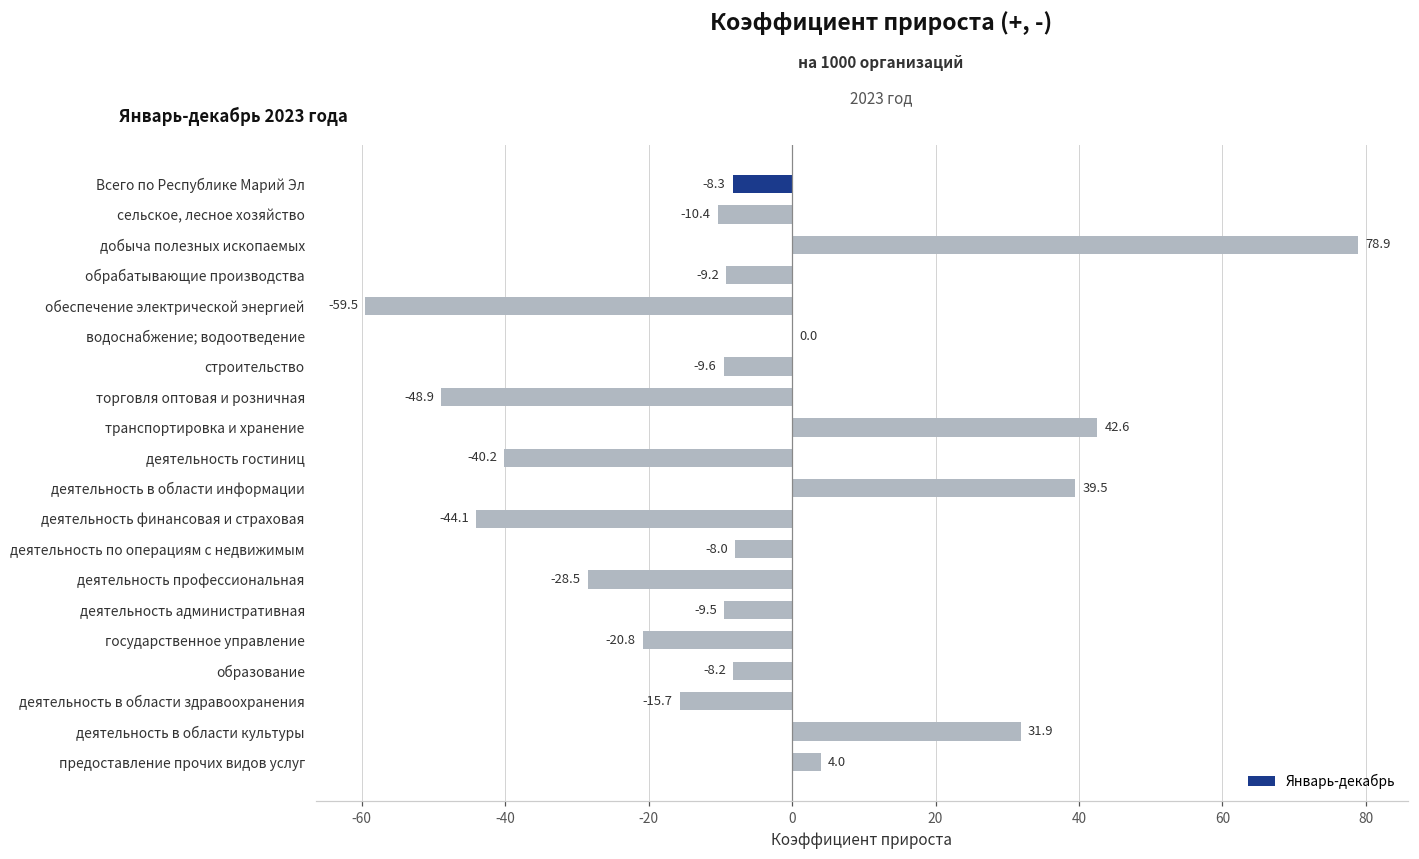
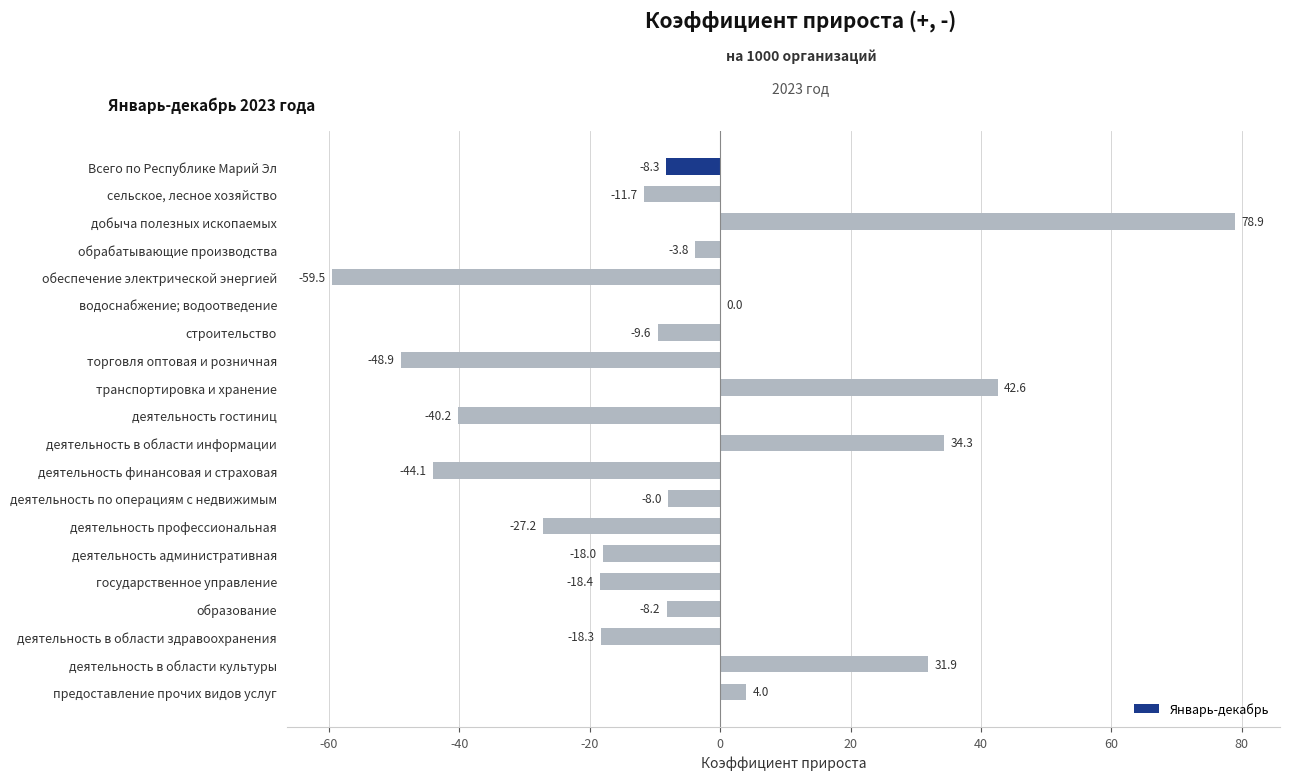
сельское, лесное хозяйство: -10.4 -> -11.7
обрабатывающие производства: -9.2 -> -3.8
деятельность в области информации: 39.5 -> 34.3
деятельность профессиональная: -28.5 -> -27.2
деятельность административная: -9.5 -> -18.0
государственное управление: -20.8 -> -18.4
деятельность в области здравоохранения: -15.7 -> -18.3
